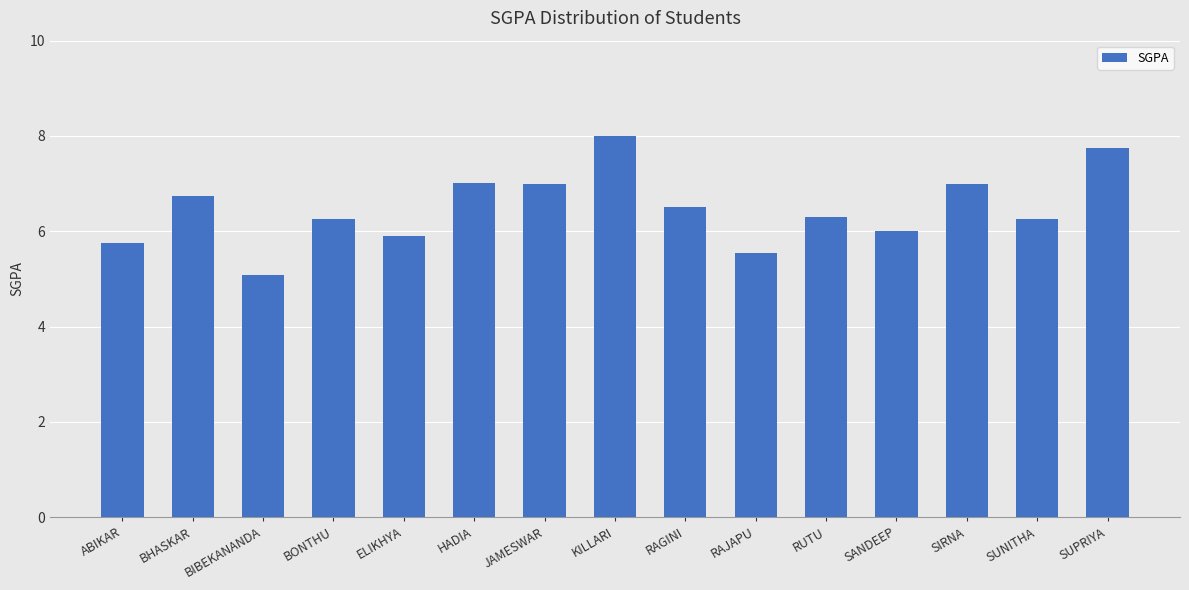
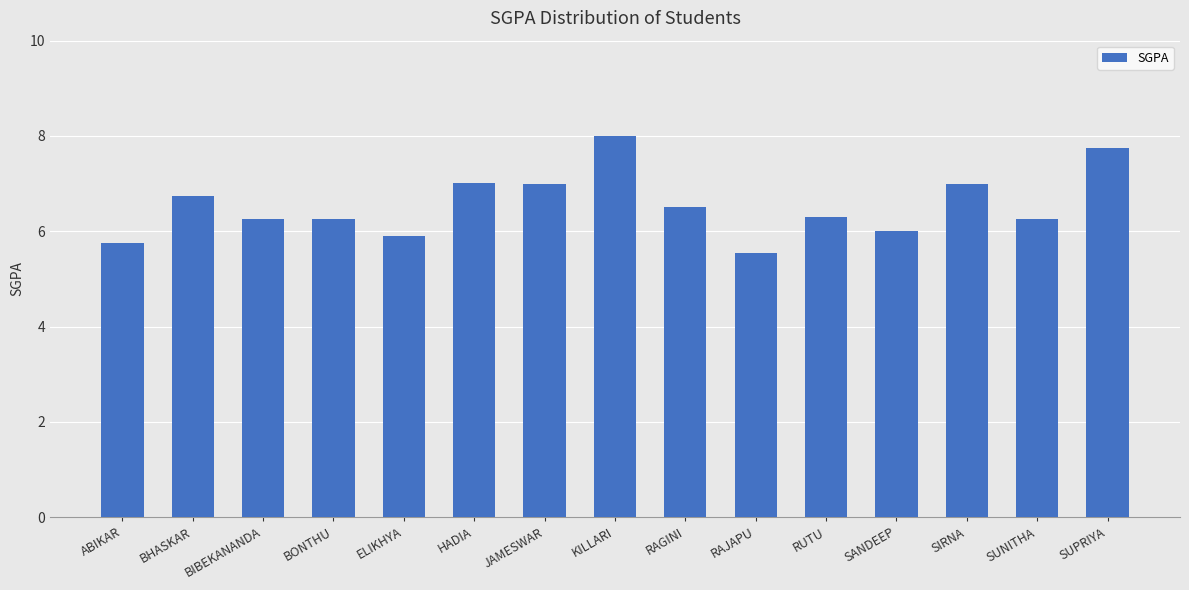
BIBEKANANDA: 5.1 -> 6.3
